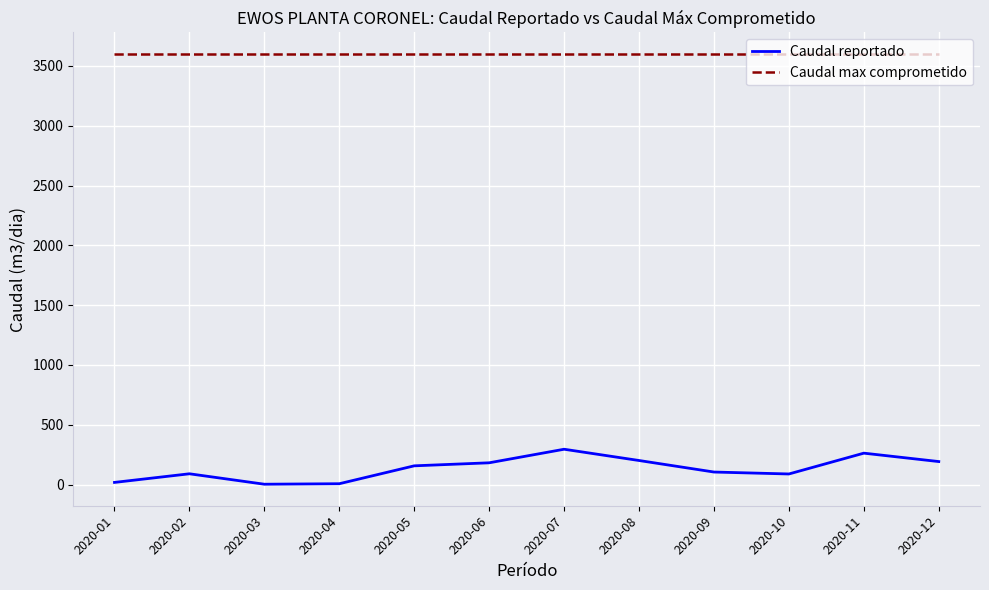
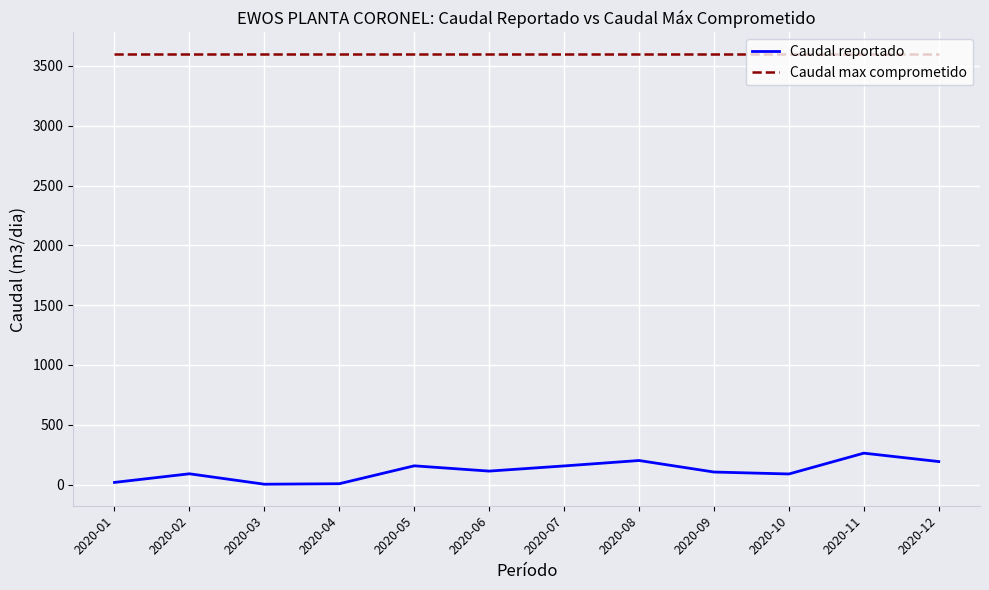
Caudal reportado, 2020-06: 180 -> 110
Caudal reportado, 2020-07: 300 -> 160
